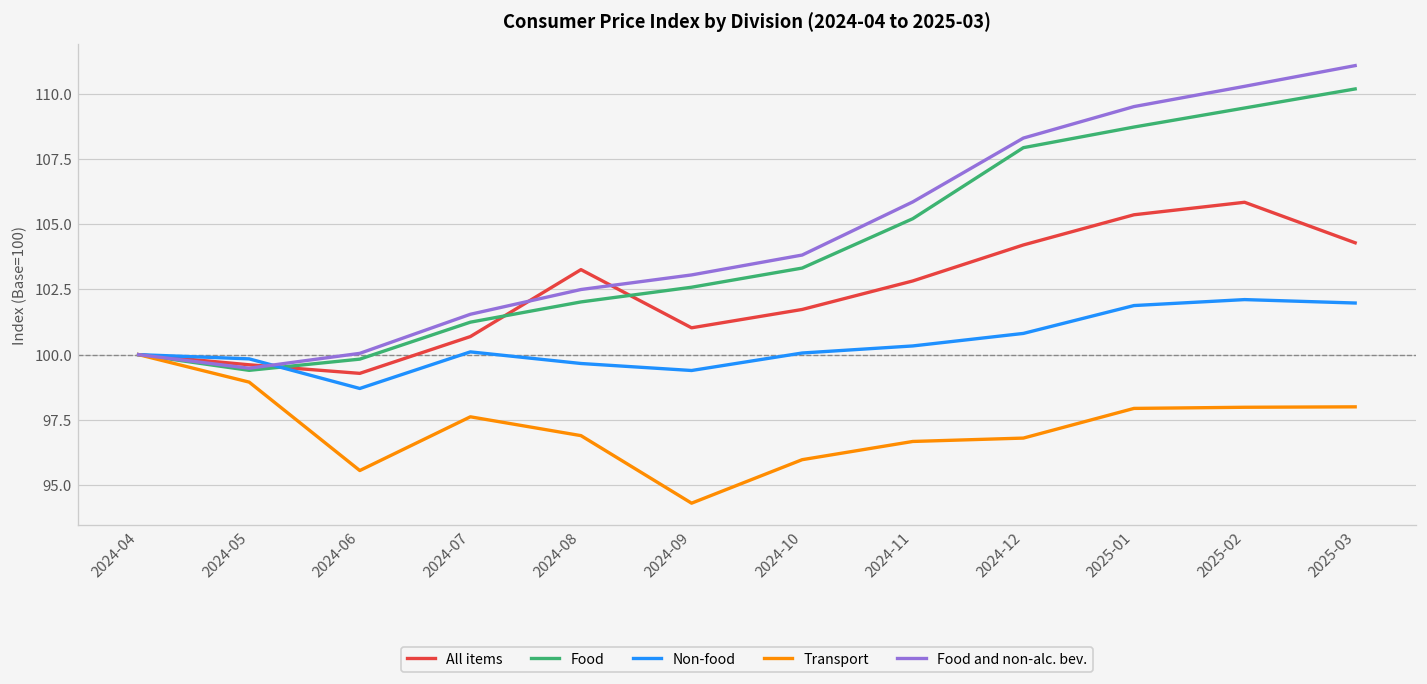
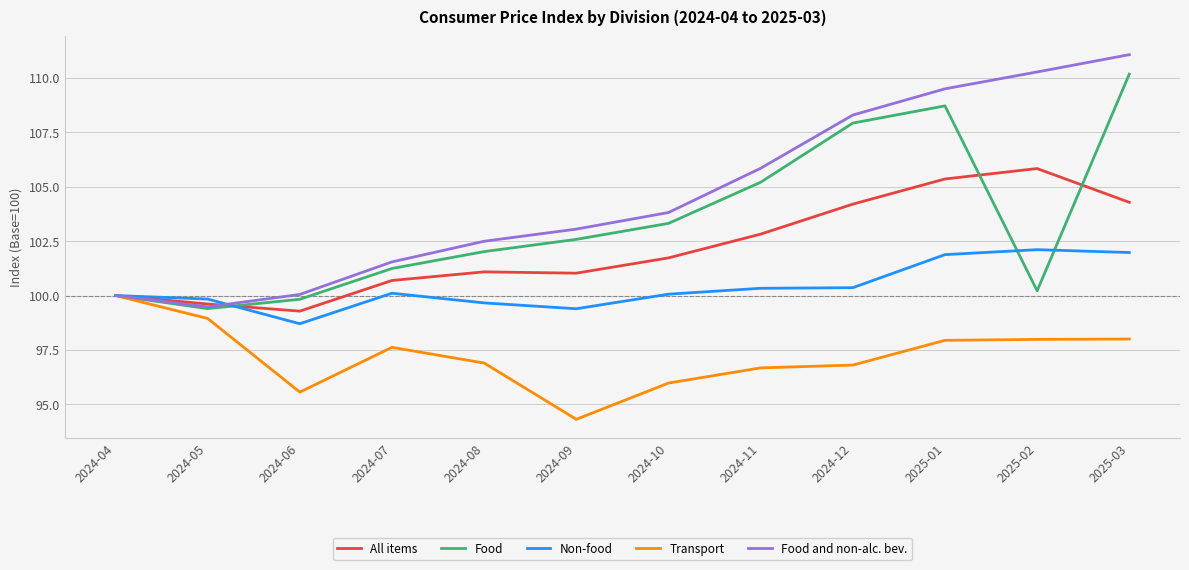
All items, 2024-08: 103.3 -> 101.1
Non-food, 2024-12: 100.8 -> 100.4
Food, 2025-02: 109.4 -> 100.2
